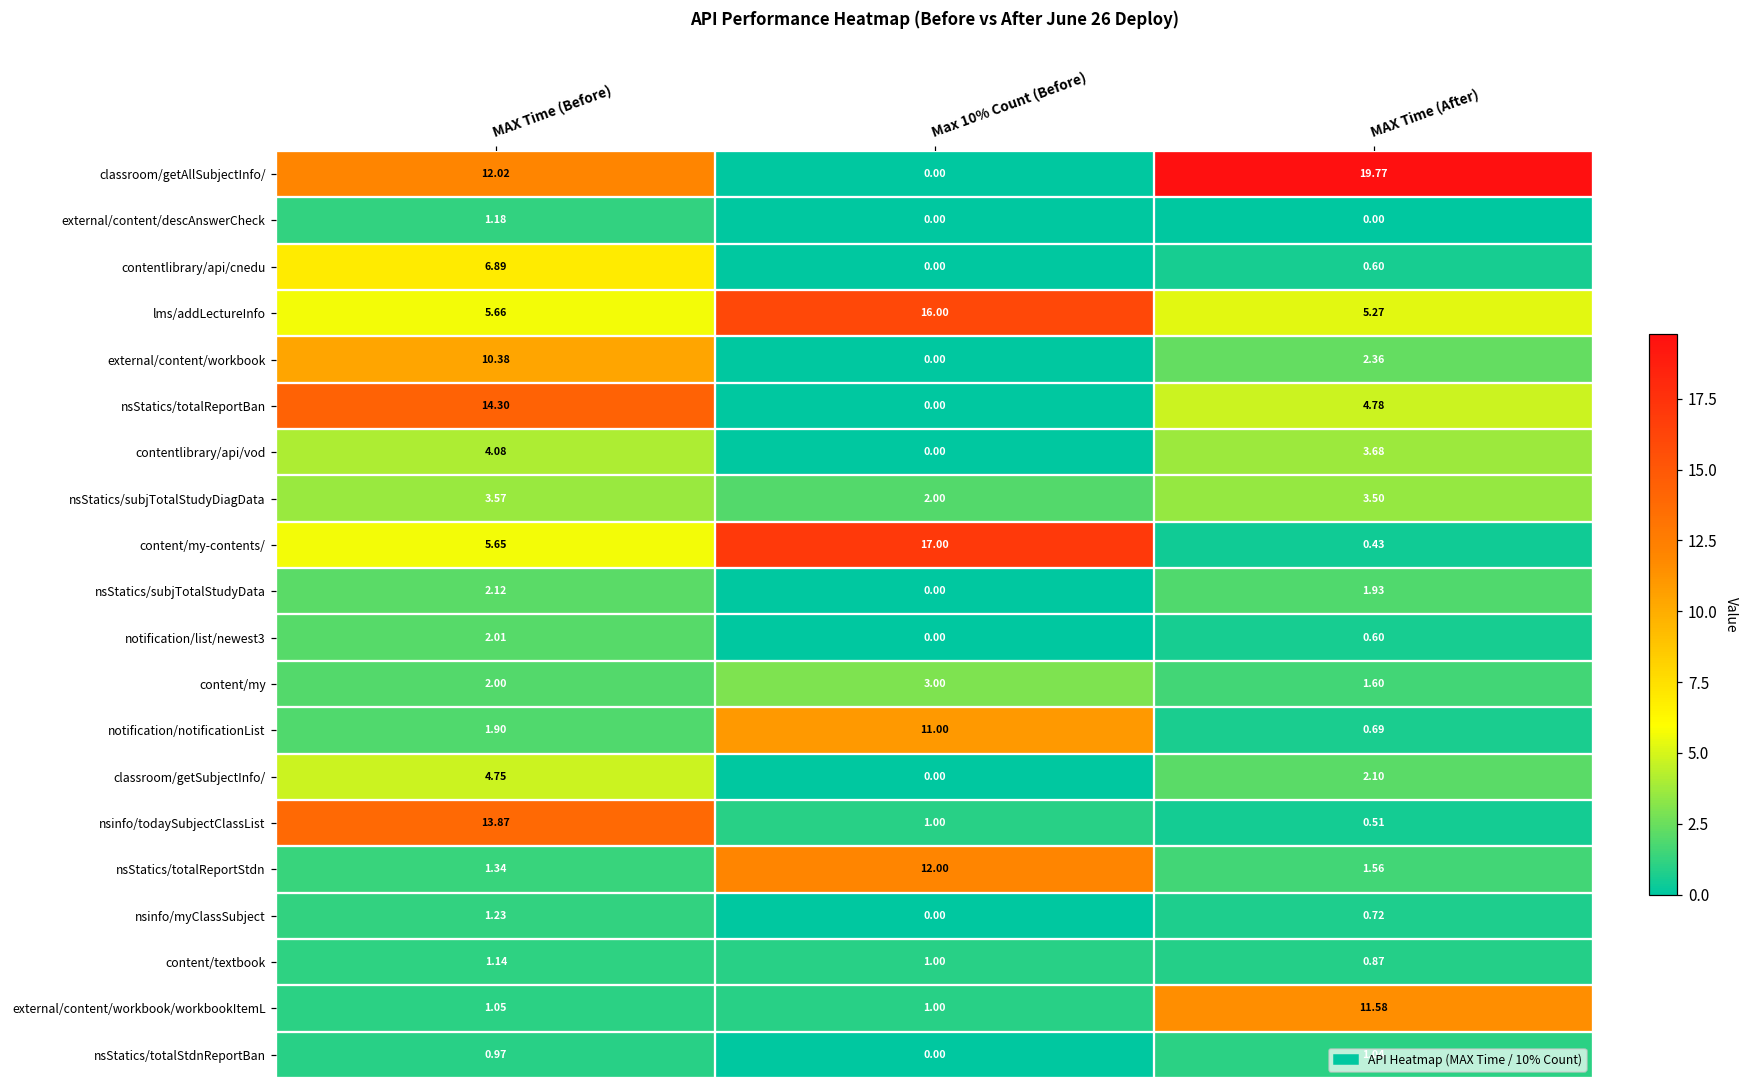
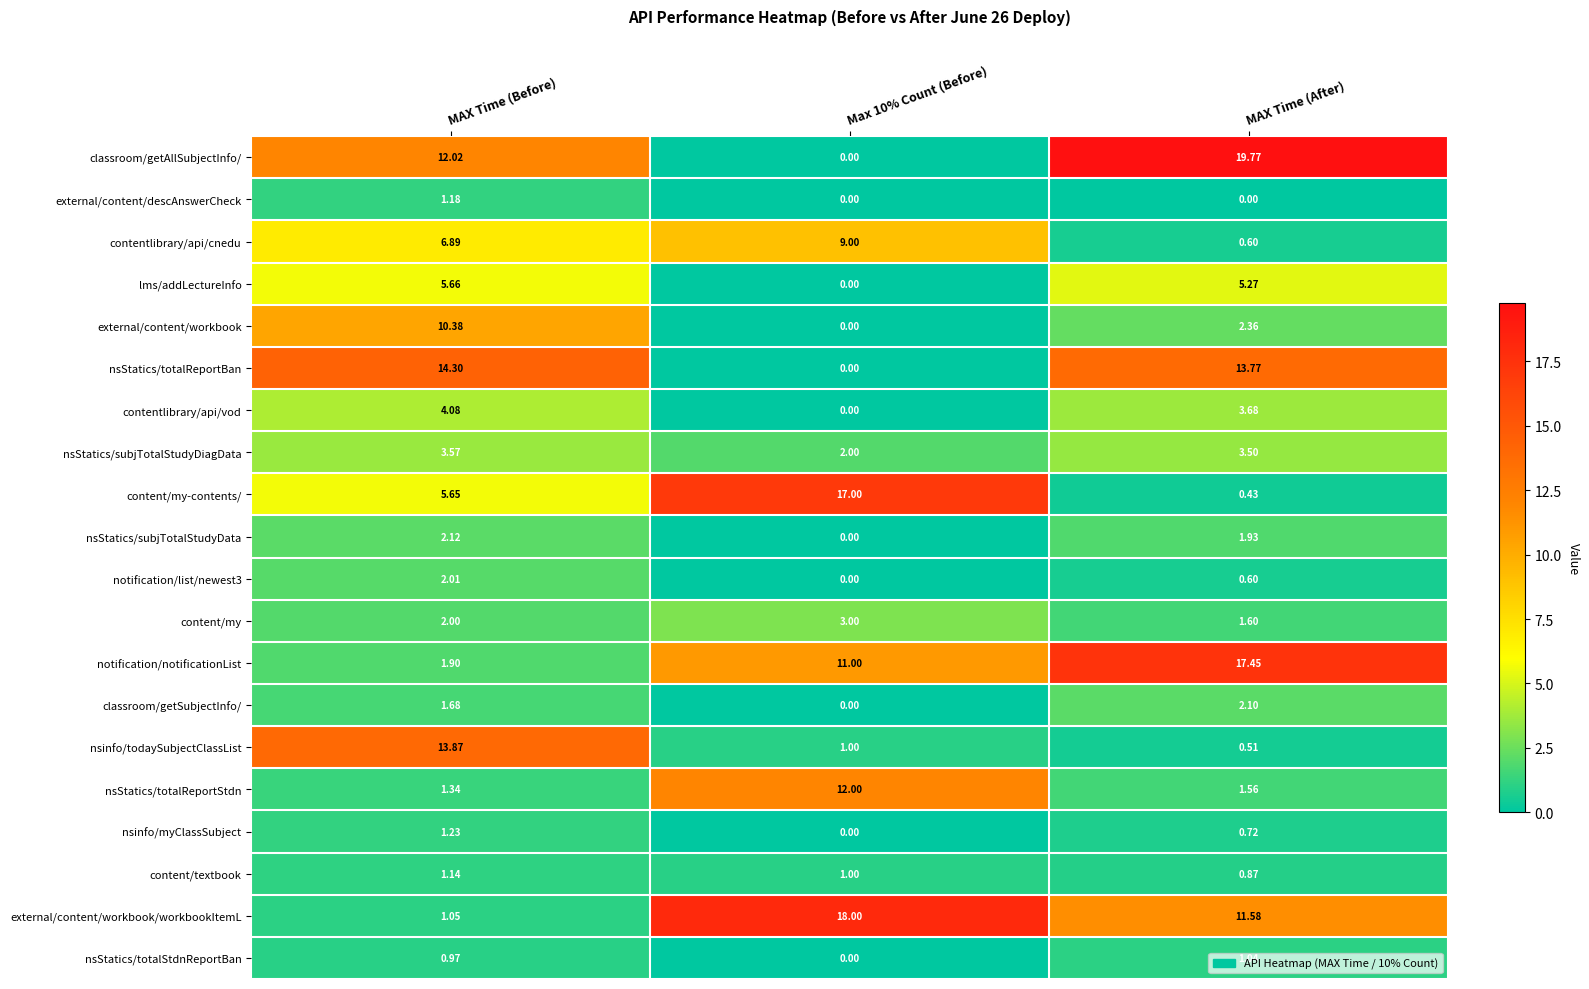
contentlibrary/api/cnedu, Max 10% Count (Before): 0.00 -> 9.00
lms/addLectureInfo, Max 10% Count (Before): 16.00 -> 0.00
nsStatics/totalReportBan, MAX Time (After): 4.78 -> 13.77
notification/notificationList, MAX Time (After): 0.69 -> 17.45
classroom/getSubjectInfo/, MAX Time (Before): 4.75 -> 1.68
external/content/workbook/workbookItemL, Max 10% Count (Before): 1.00 -> 18.00
